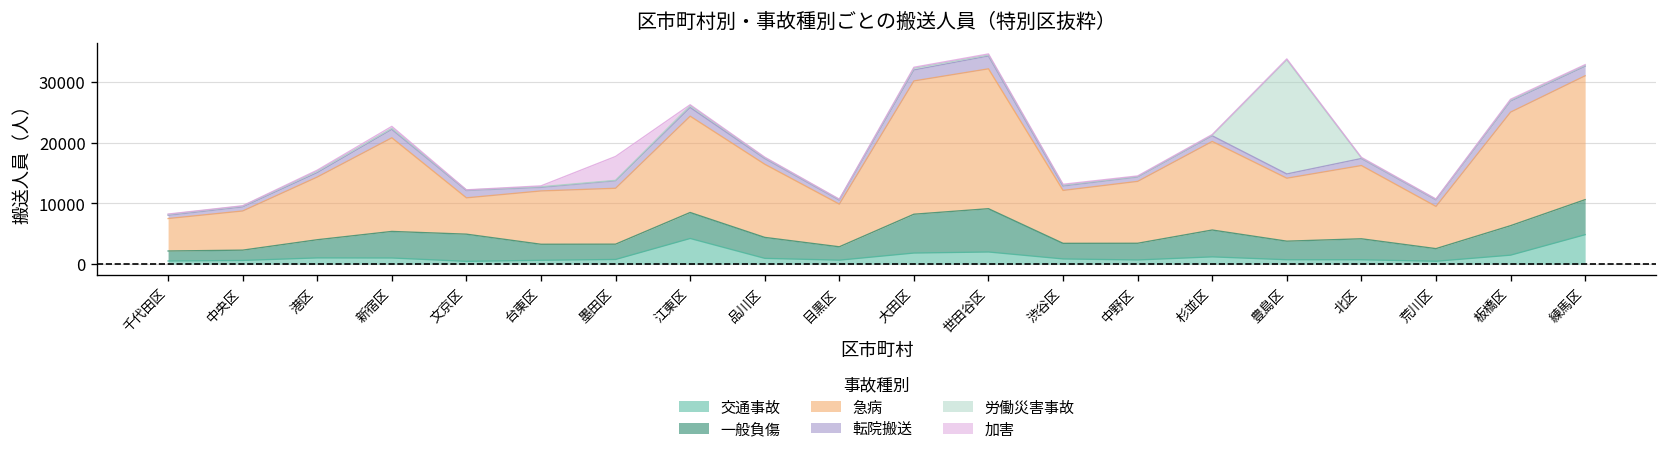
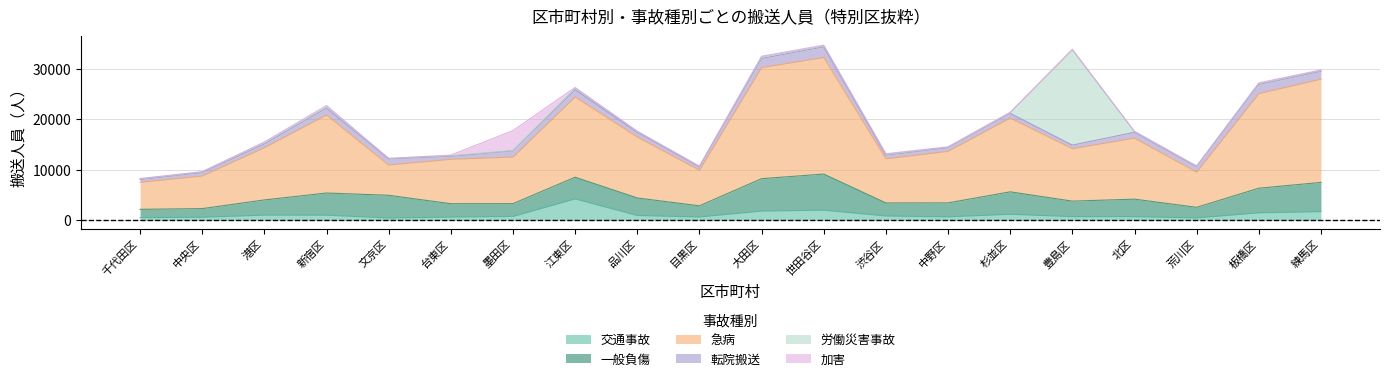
交通事故, 練馬区: 5000 -> 2000
